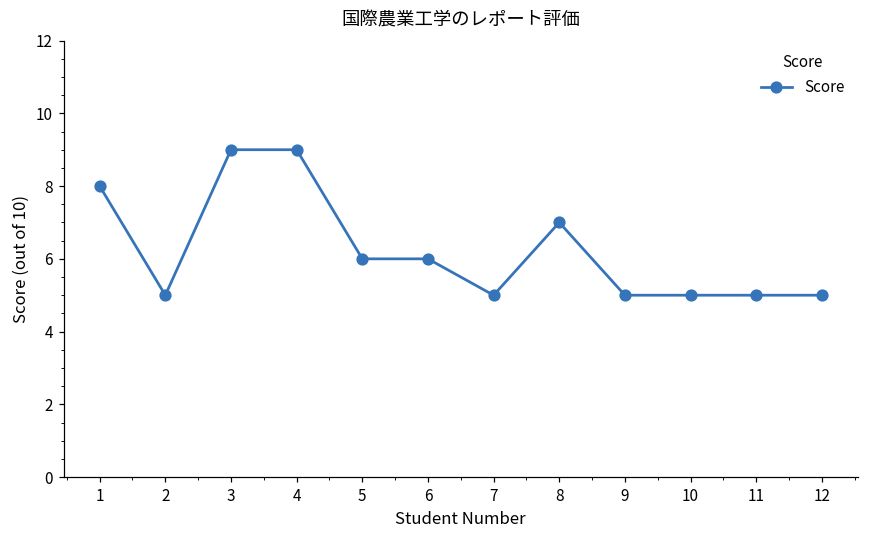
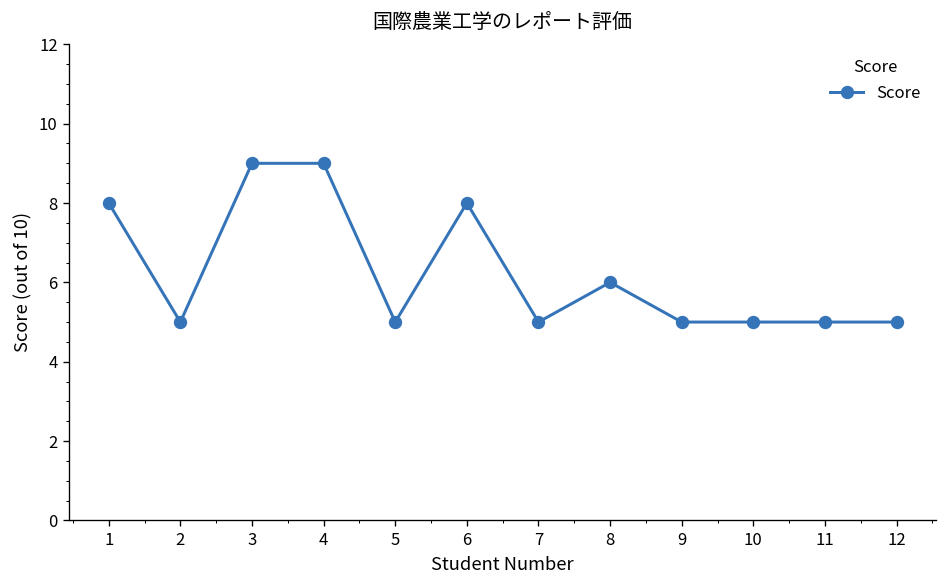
5: 6 -> 5
6: 6 -> 8
8: 7 -> 6
